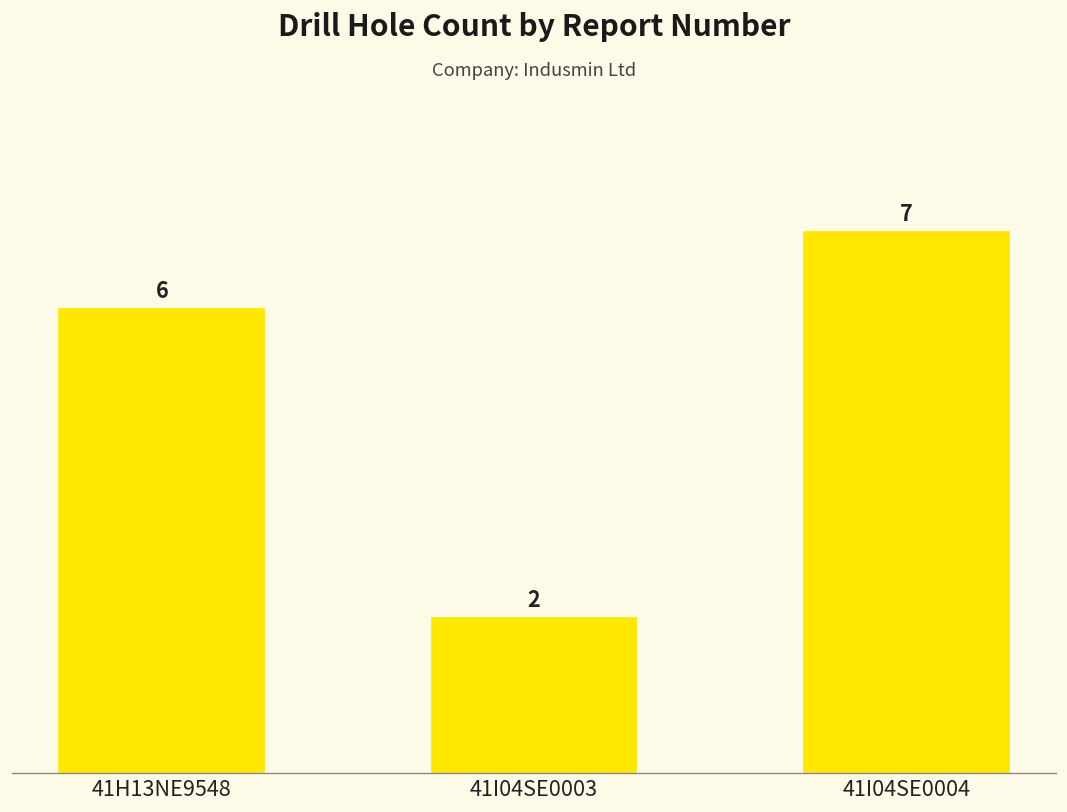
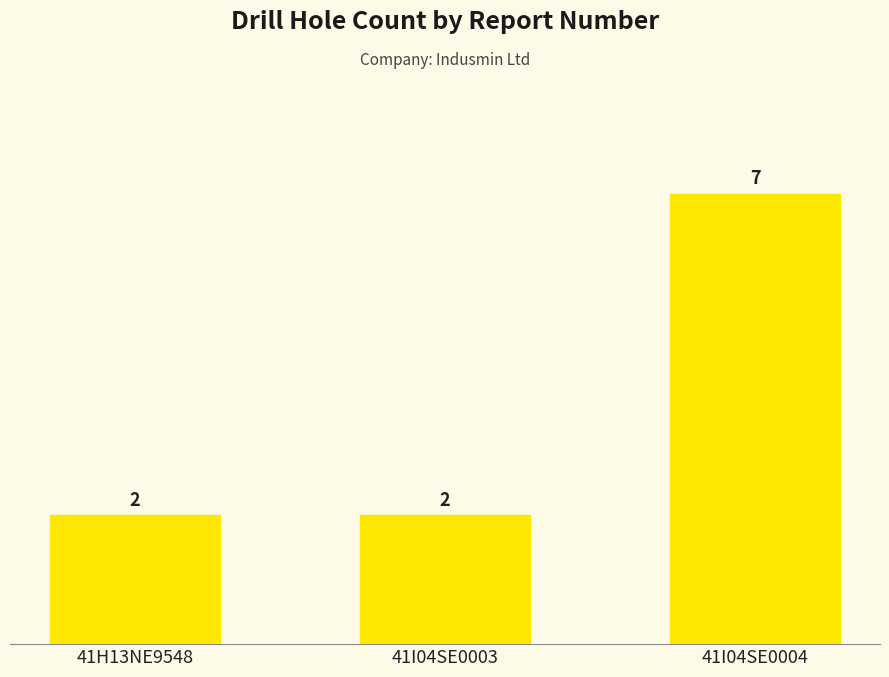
41H13NE9548: 6 -> 2
